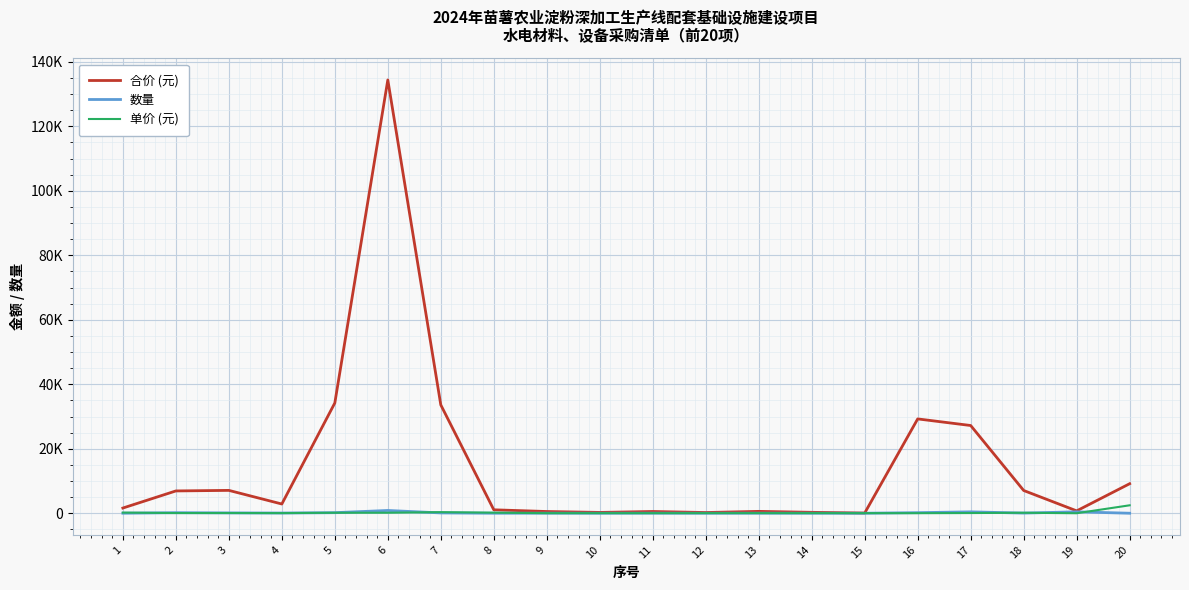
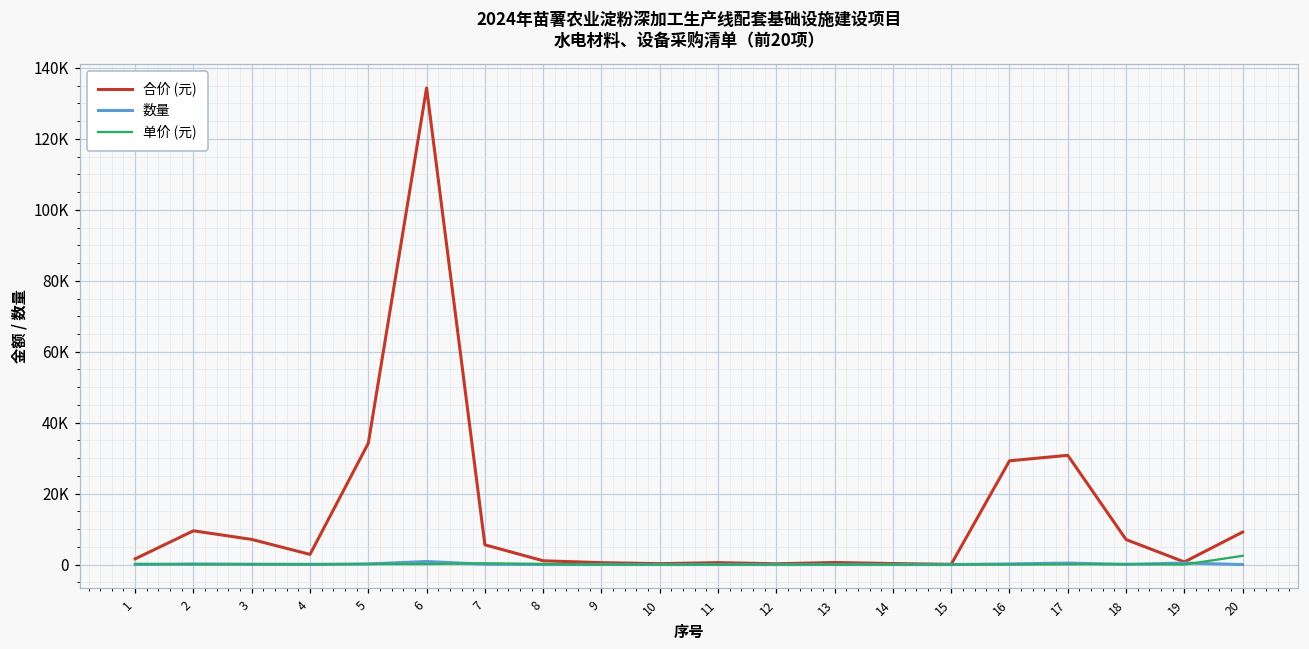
合价 (元), 2: 7000 -> 10000
合价 (元), 7: 34000 -> 6000
合价 (元), 17: 27000 -> 31000
